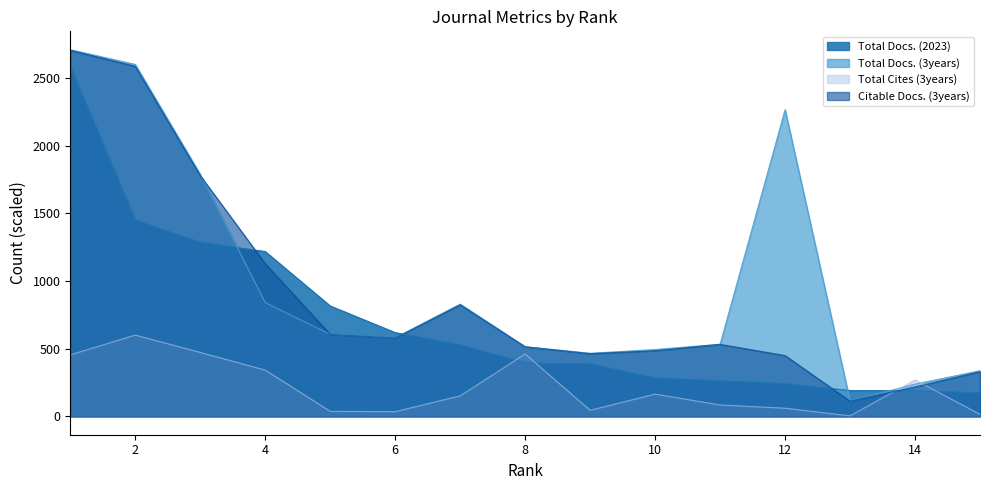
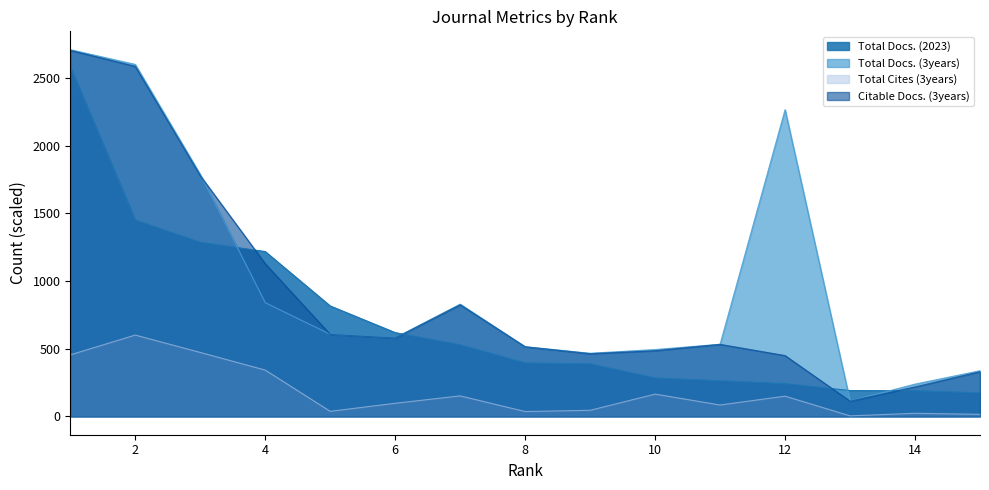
Total Cites (3years), 6: 30 -> 100
Total Cites (3years), 8: 460 -> 40
Total Cites (3years), 12: 60 -> 150
Total Cites (3years), 14: 270 -> 20
